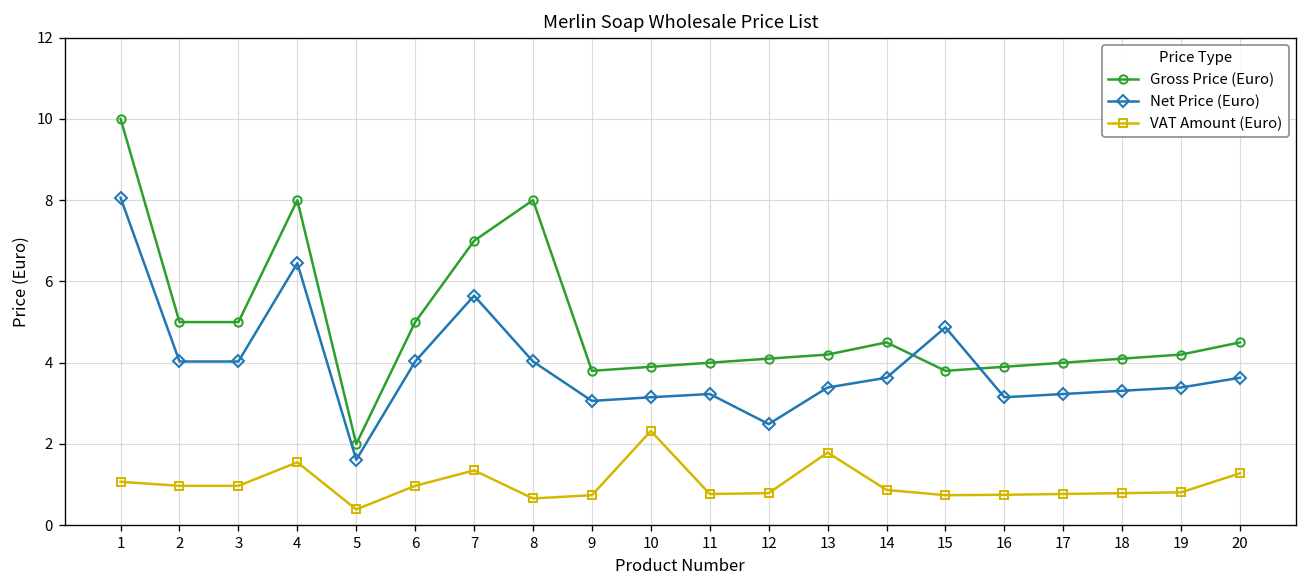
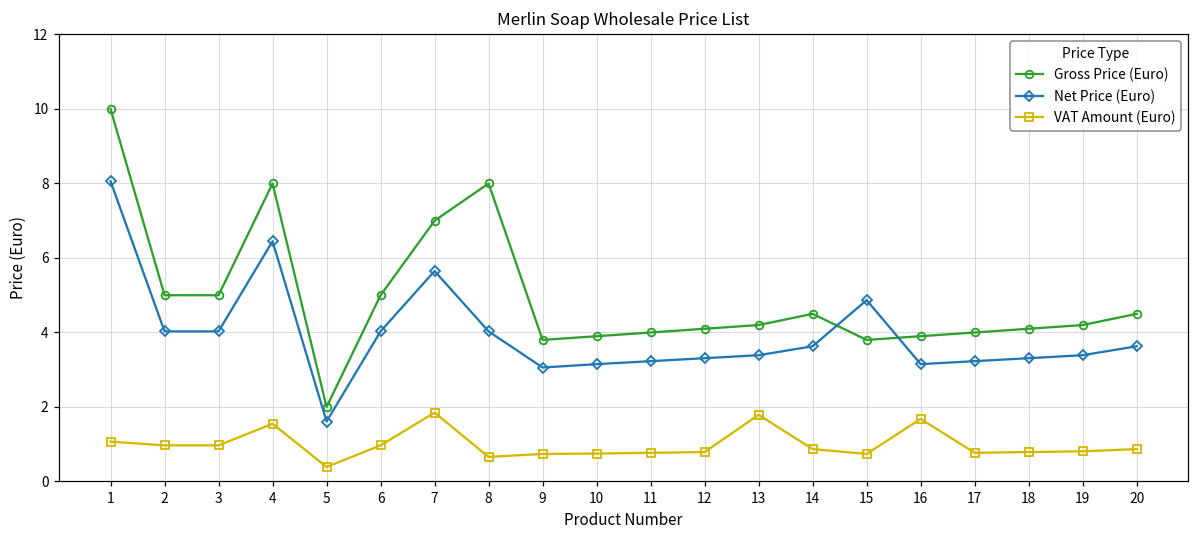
VAT Amount (Euro), 7: 1.4 -> 1.9
VAT Amount (Euro), 10: 2.3 -> 0.8
Net Price (Euro), 12: 2.5 -> 3.3
VAT Amount (Euro), 16: 0.8 -> 1.7
VAT Amount (Euro), 20: 1.3 -> 0.9
